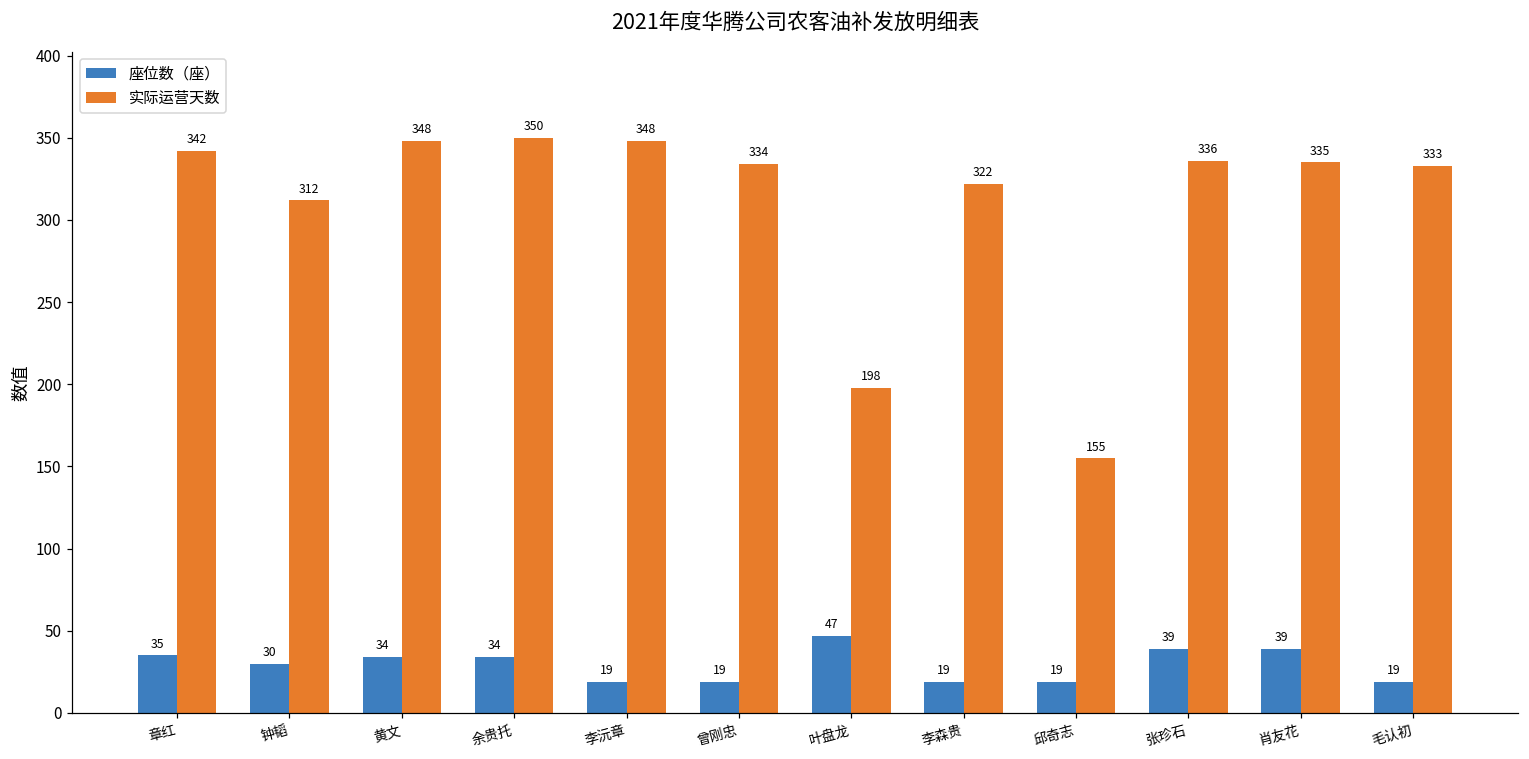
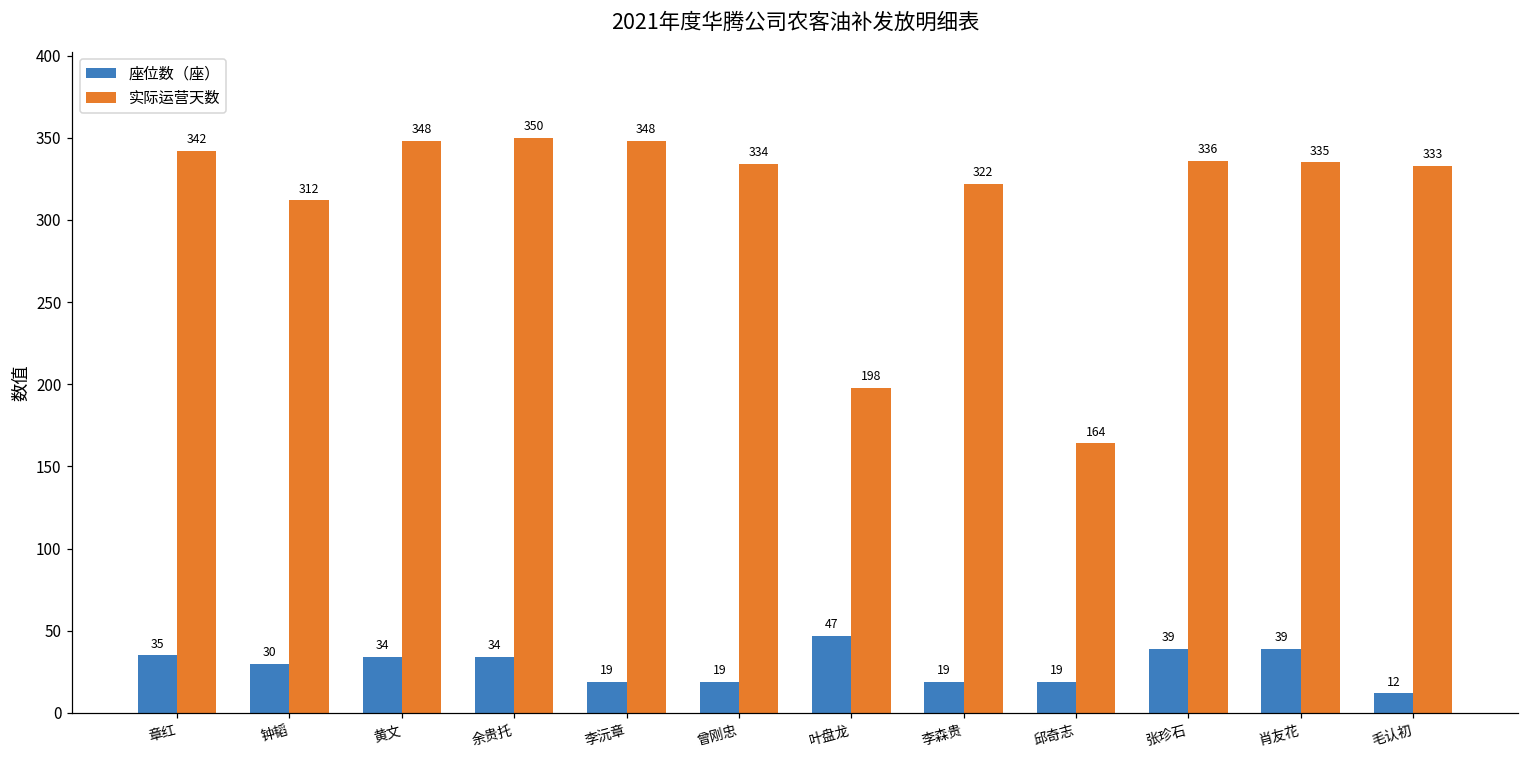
实际运营天数, 邱奇志: 155 -> 164
座位数（座）, 毛认初: 19 -> 12
